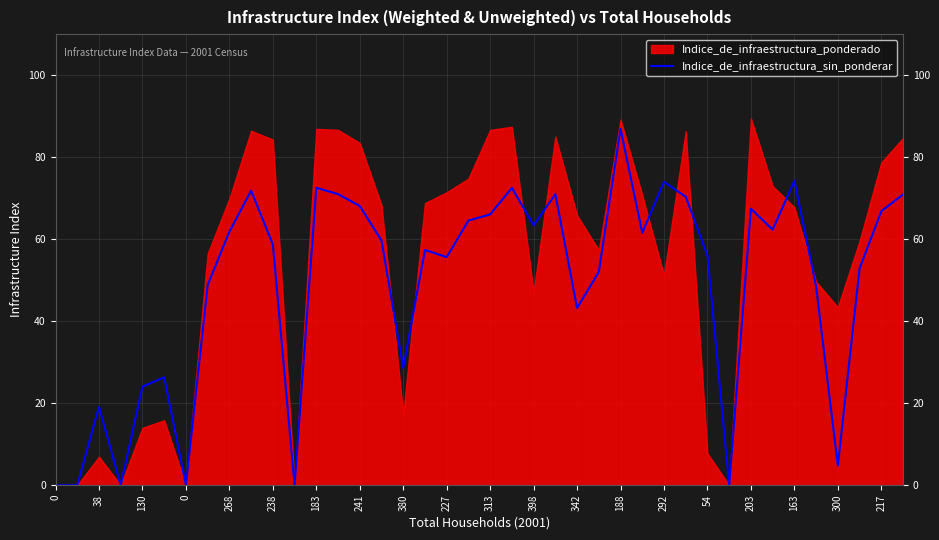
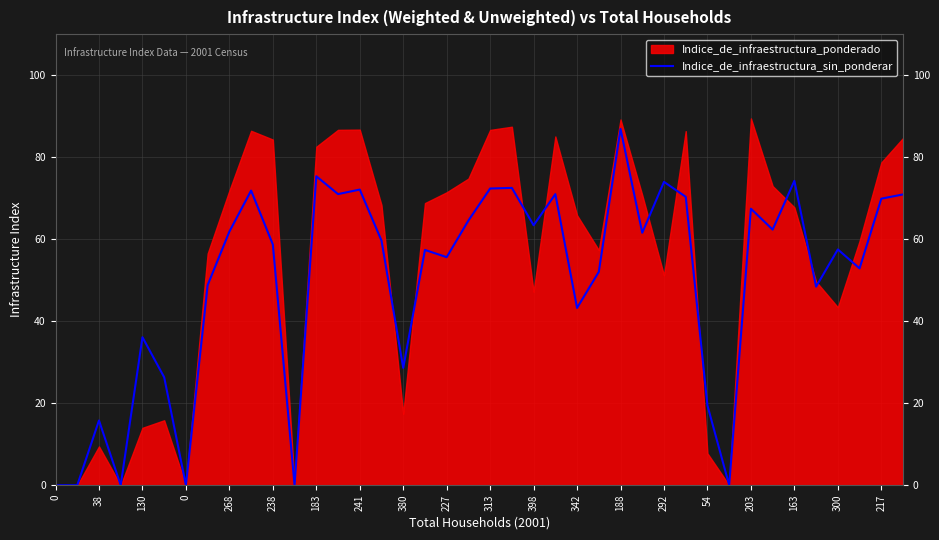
Indice_de_infraestructura_sin_ponderar, 38: 19 -> 16
Indice_de_infraestructura_ponderado, 38: 7 -> 9
Indice_de_infraestructura_sin_ponderar, 130: 24 -> 36
Indice_de_infraestructura_ponderado, 268: 70 -> 72
Indice_de_infraestructura_sin_ponderar, 183: 73 -> 75
Indice_de_infraestructura_ponderado, 183: 87 -> 83
Indice_de_infraestructura_sin_ponderar, 241: 68 -> 72
Indice_de_infraestructura_ponderado, 241: 83 -> 87
Indice_de_infraestructura_sin_ponderar, 313: 66 -> 72
Indice_de_infraestructura_sin_ponderar, 54: 56 -> 19
Indice_de_infraestructura_sin_ponderar, 300: 5 -> 58
Indice_de_infraestructura_sin_ponderar, 217: 67 -> 70
